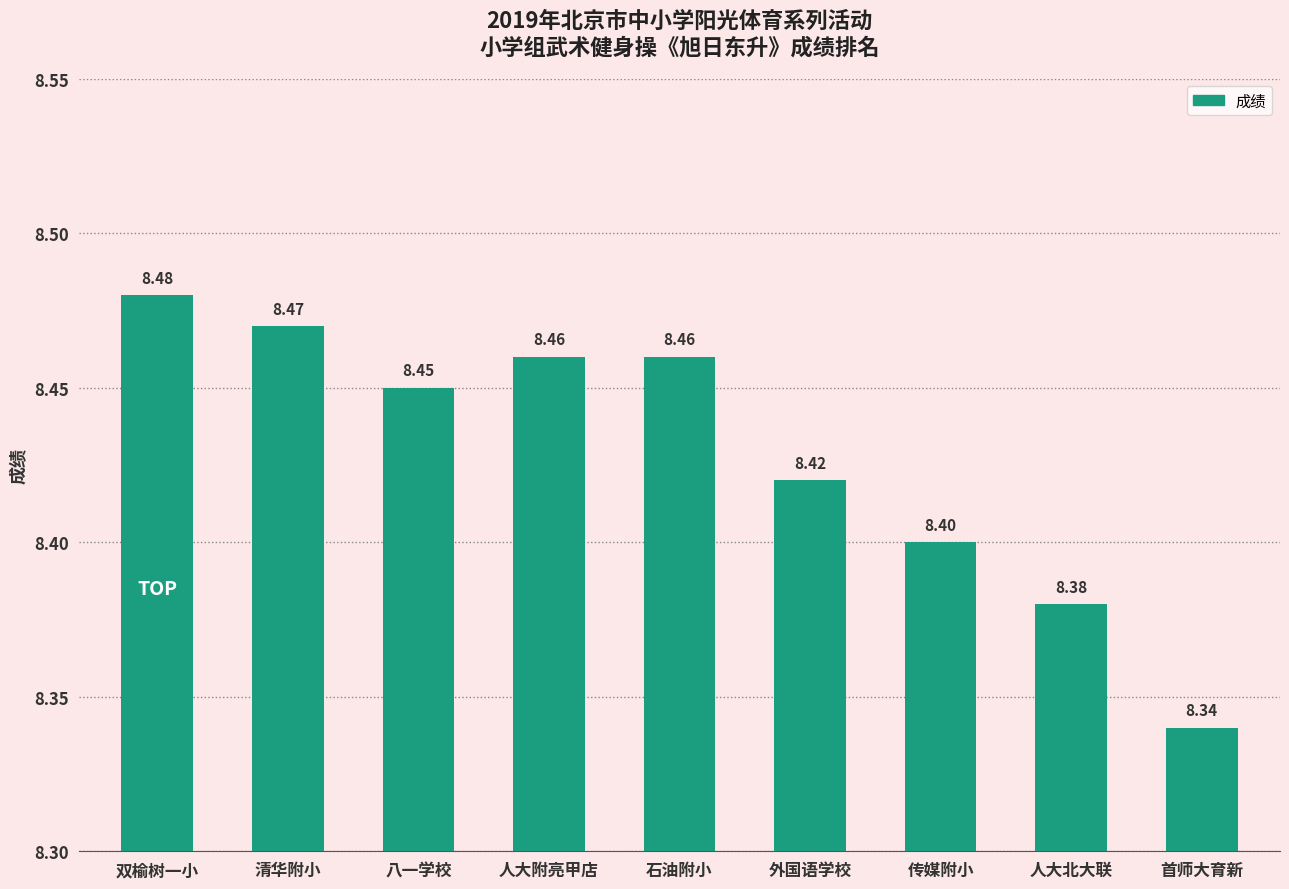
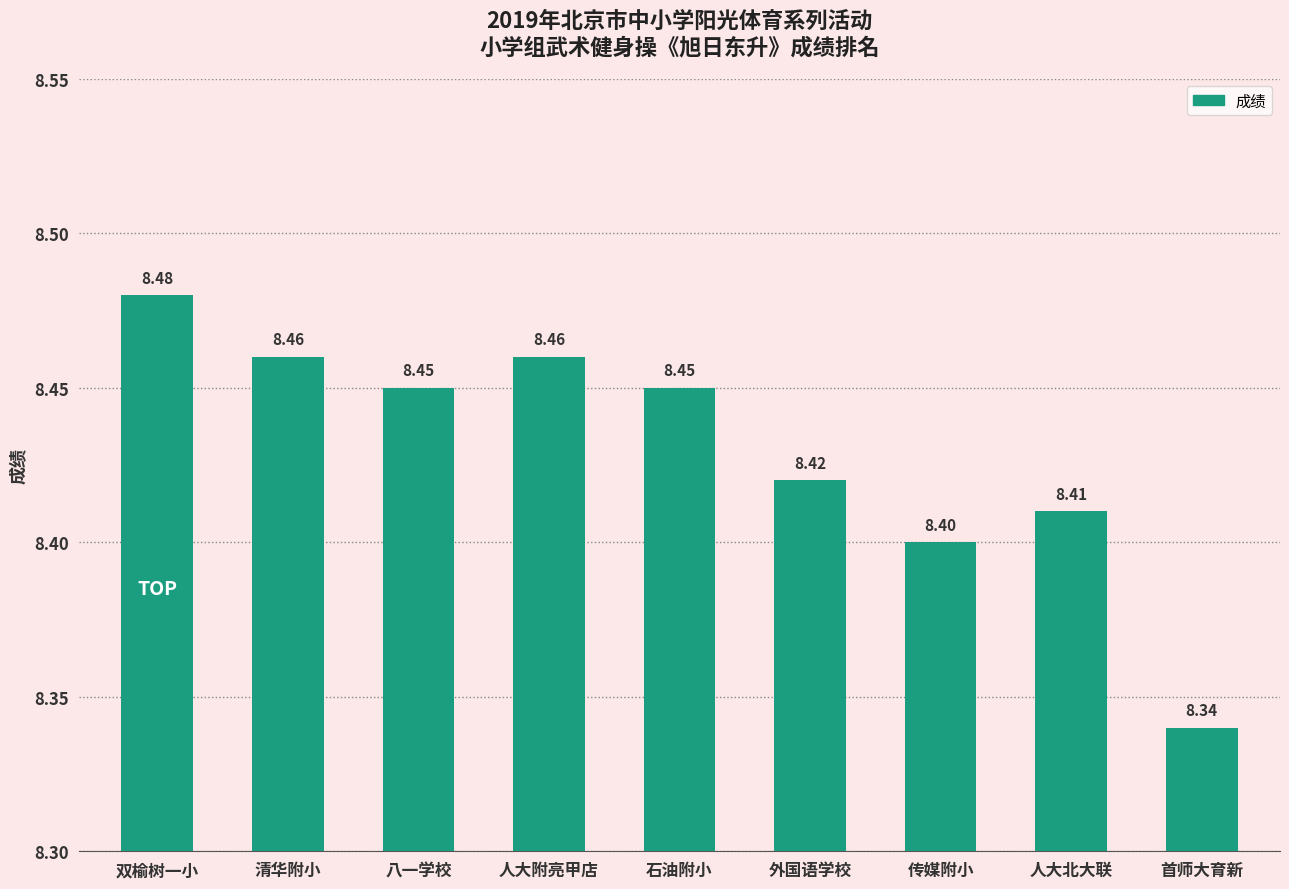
清华附小: 8.47 -> 8.46
石油附小: 8.46 -> 8.45
人大北大联: 8.38 -> 8.41
